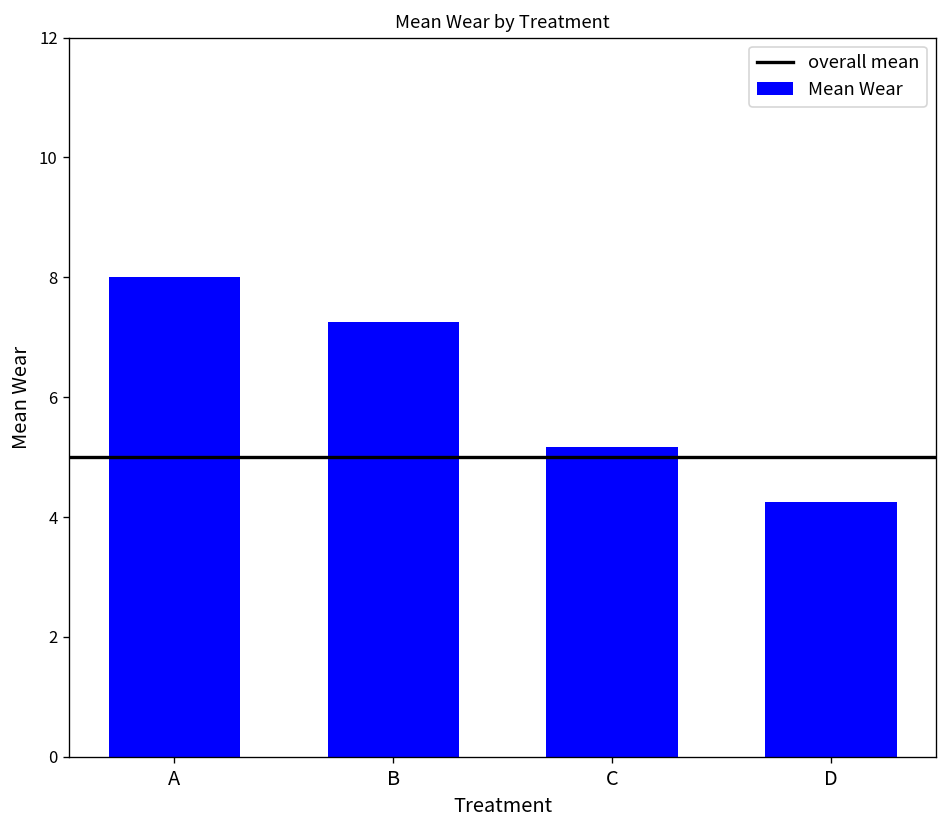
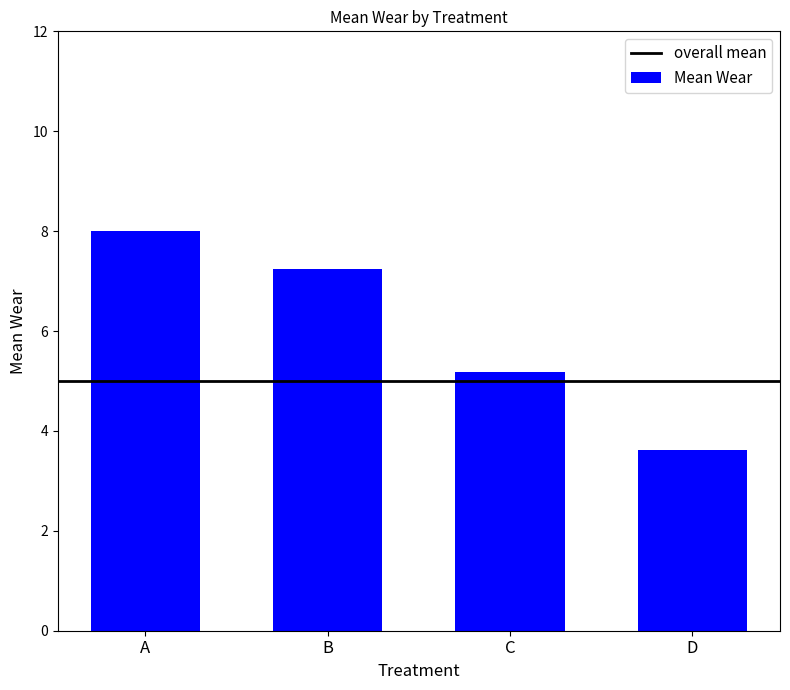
D: 4.3 -> 3.6
